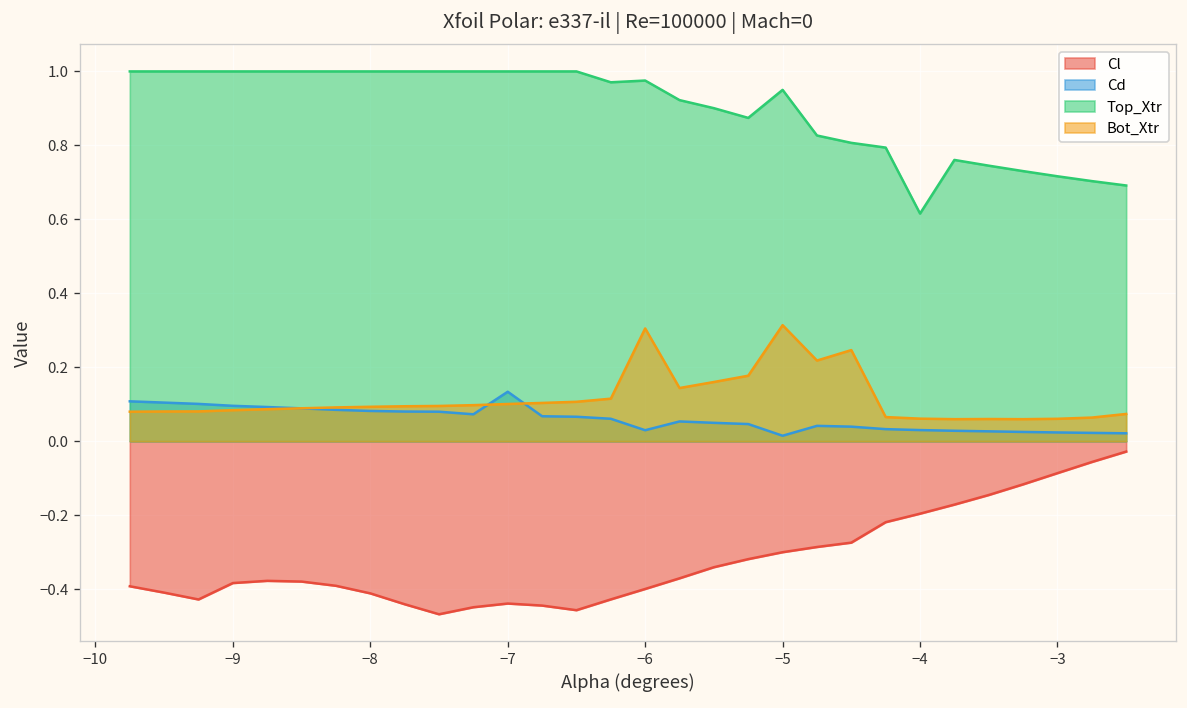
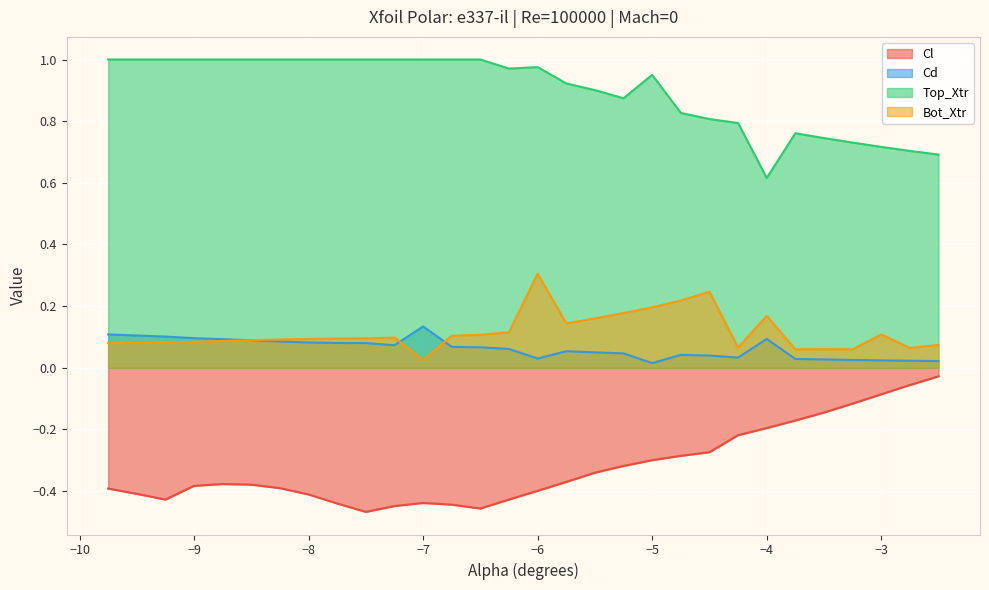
Bot_Xtr, −7: 0.10 -> 0.02
Bot_Xtr, −5: 0.31 -> 0.20
Cd, −4: 0.03 -> 0.09
Bot_Xtr, −4: 0.06 -> 0.17
Bot_Xtr, −3: 0.06 -> 0.11
